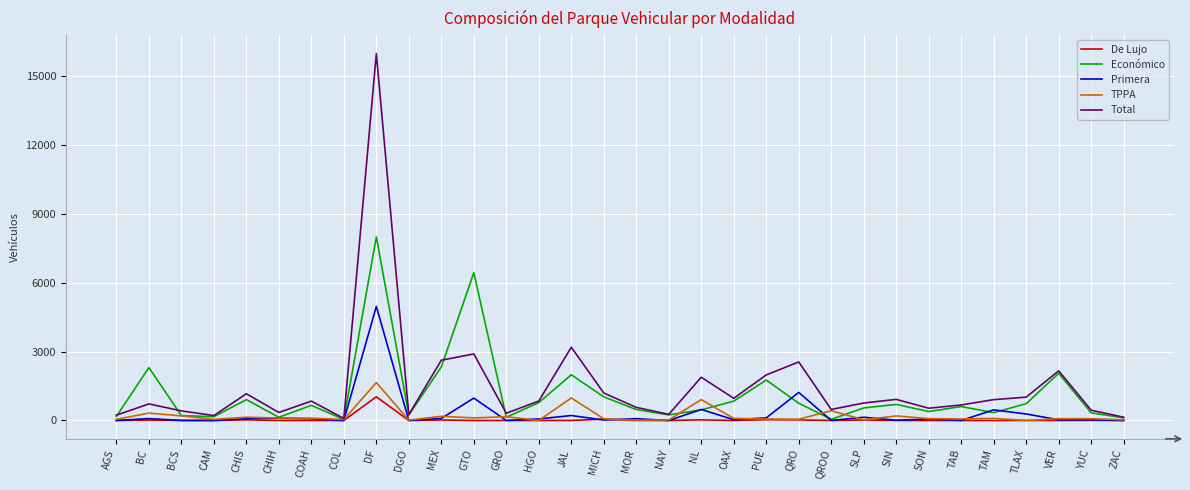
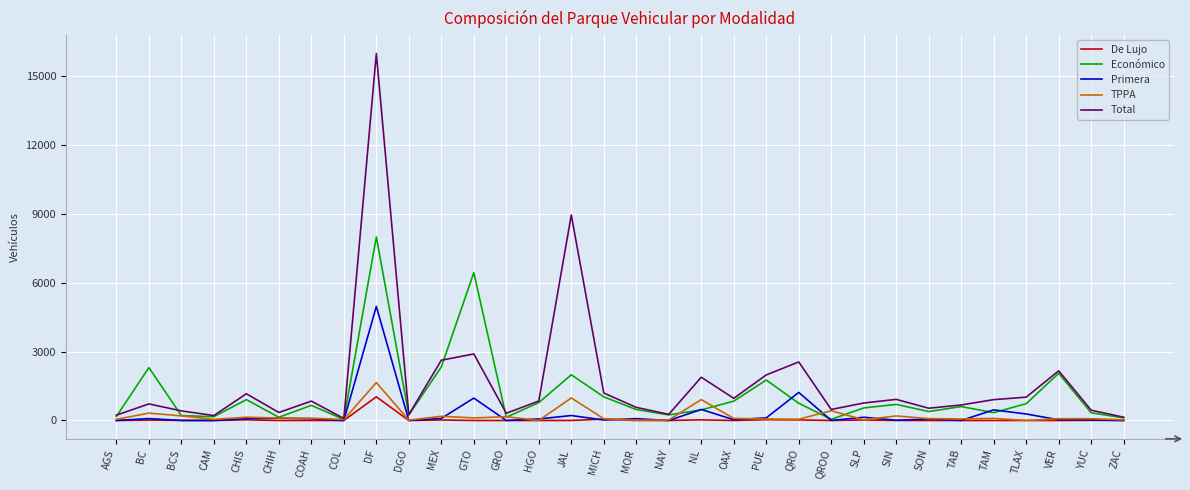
Total, JAL: 3200 -> 9000
